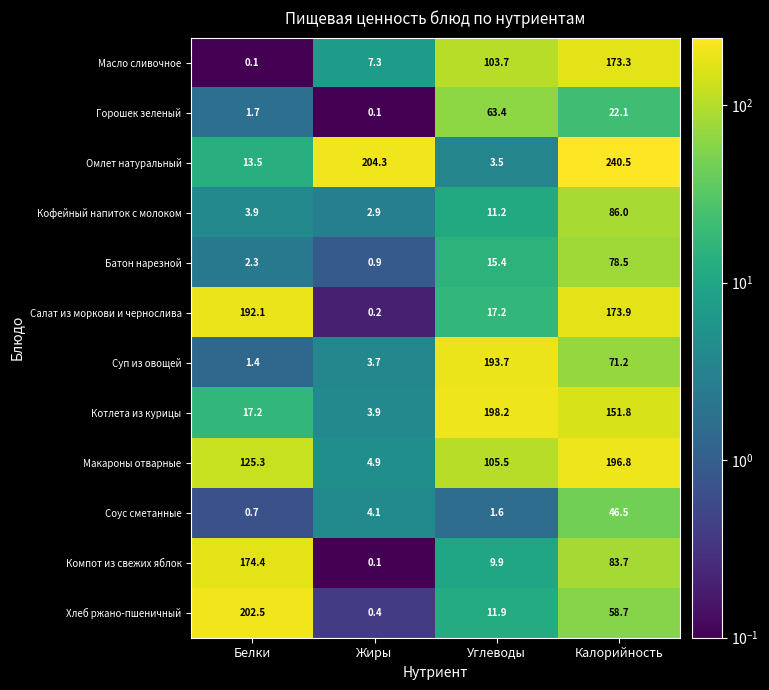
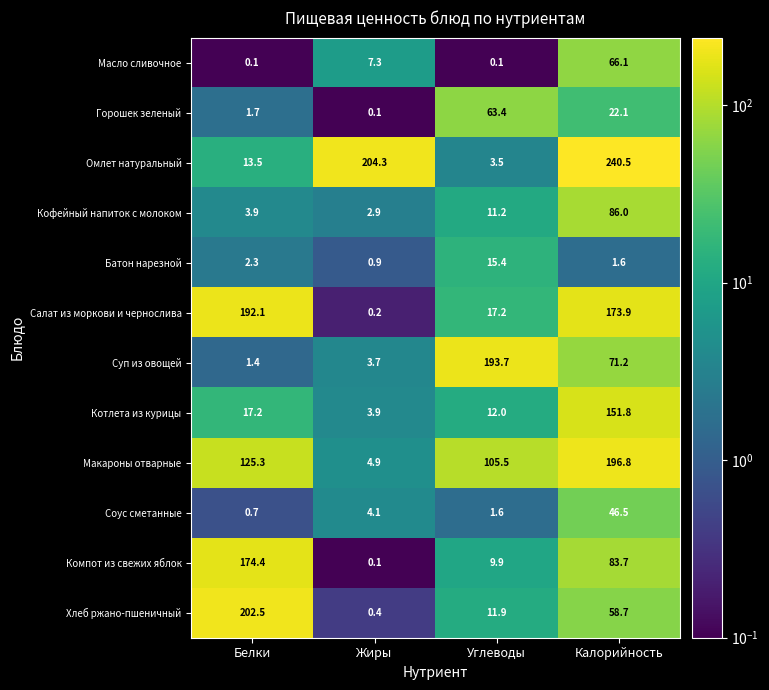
Масло сливочное, Углеводы: 103.7 -> 0.1
Масло сливочное, Калорийность: 173.3 -> 66.1
Батон нарезной, Калорийность: 78.5 -> 1.6
Котлета из курицы, Углеводы: 198.2 -> 12.0
